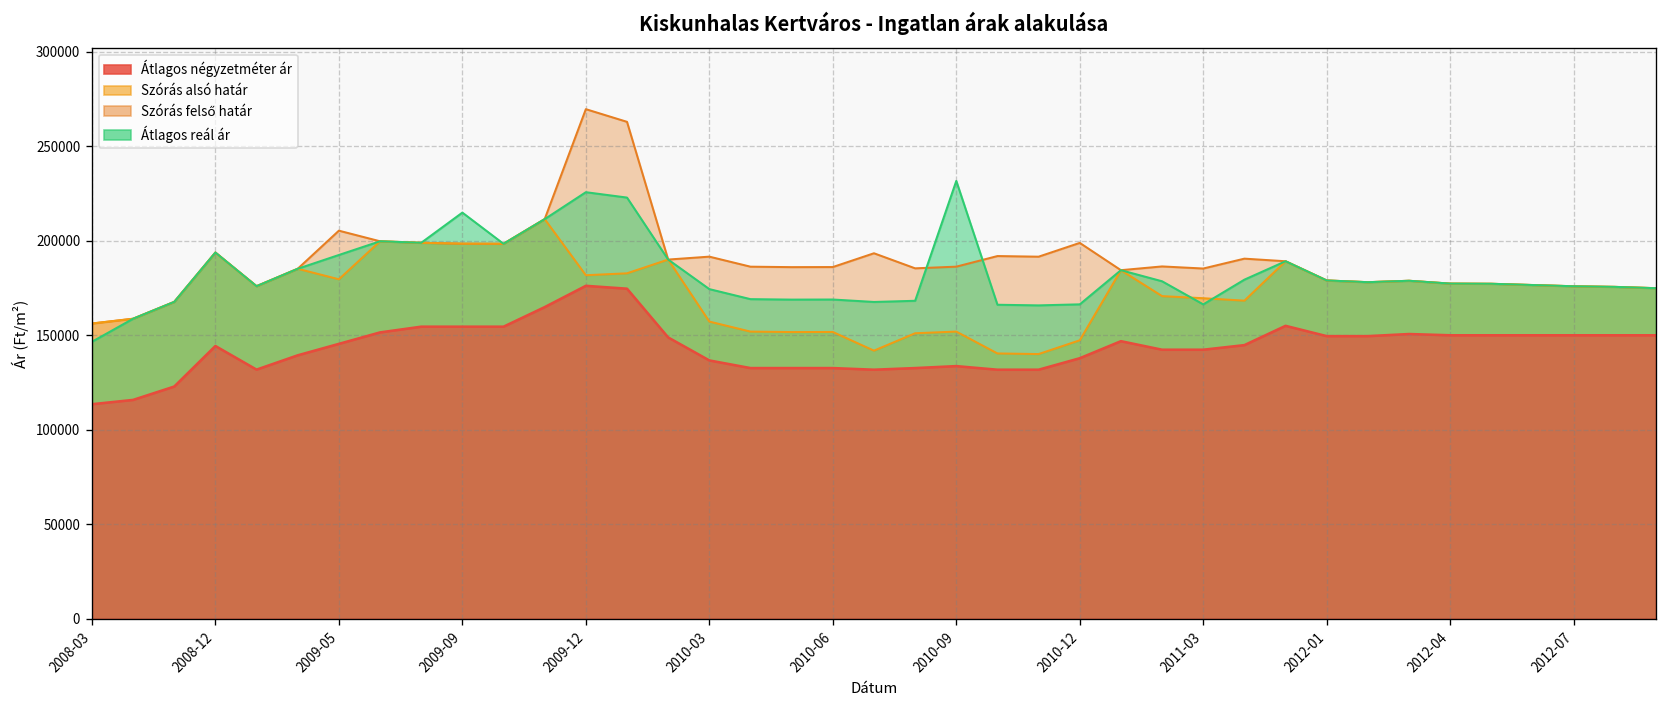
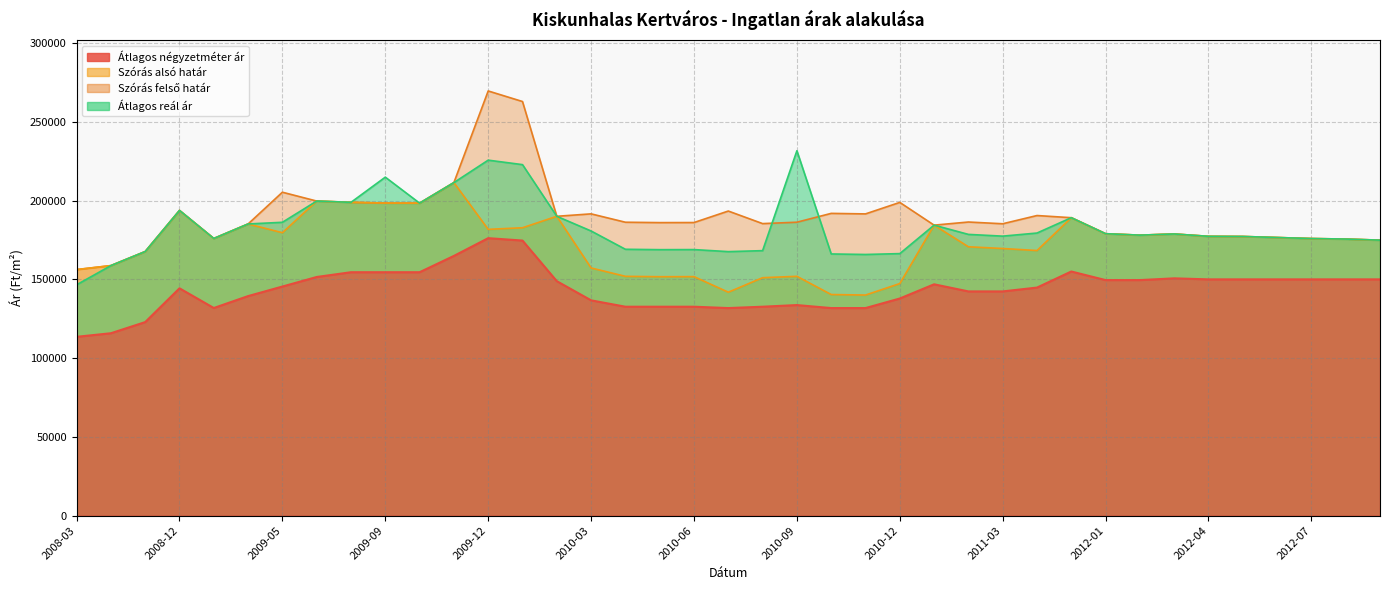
Átlagos reál ár, 2009-05: 192000 -> 186000
Átlagos reál ár, 2010-03: 174000 -> 181000
Átlagos reál ár, 2011-03: 166000 -> 177000
